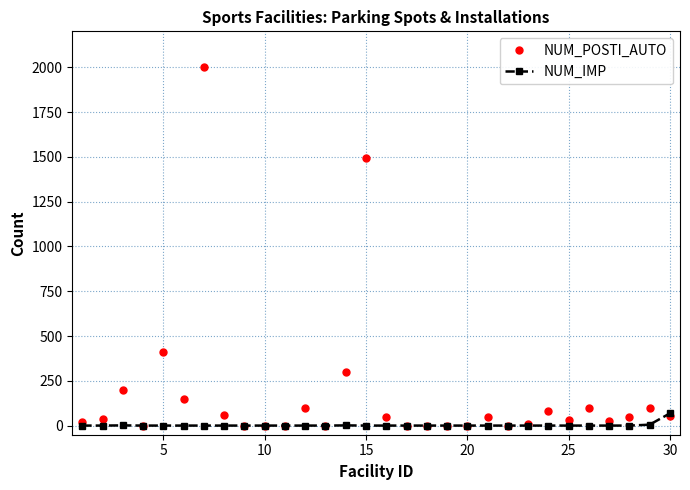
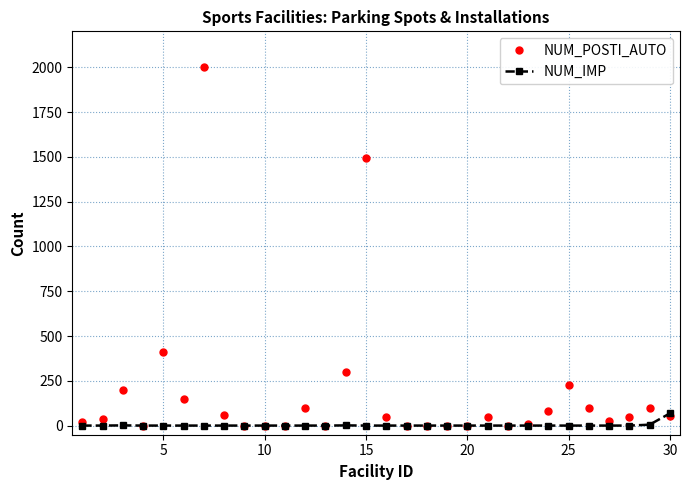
NUM_POSTI_AUTO, 25: 30 -> 230
